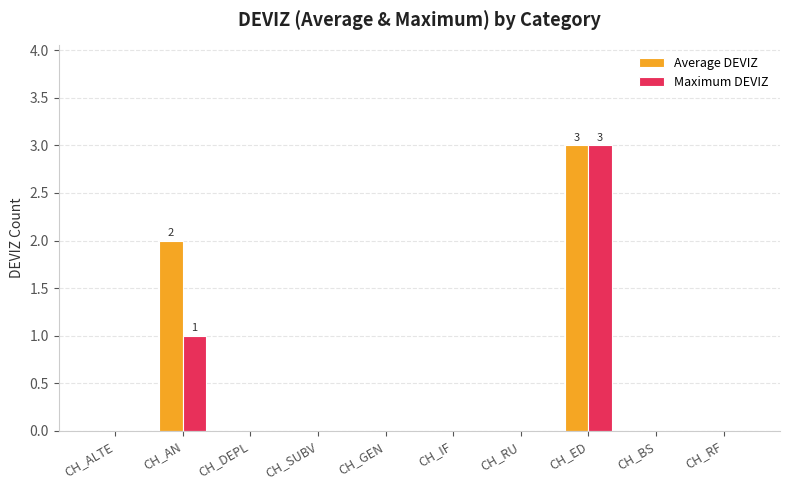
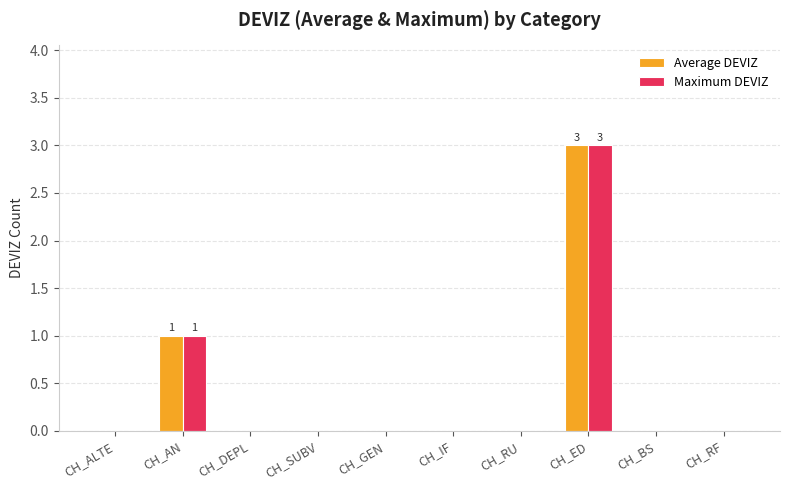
Average DEVIZ, CH_AN: 2 -> 1
